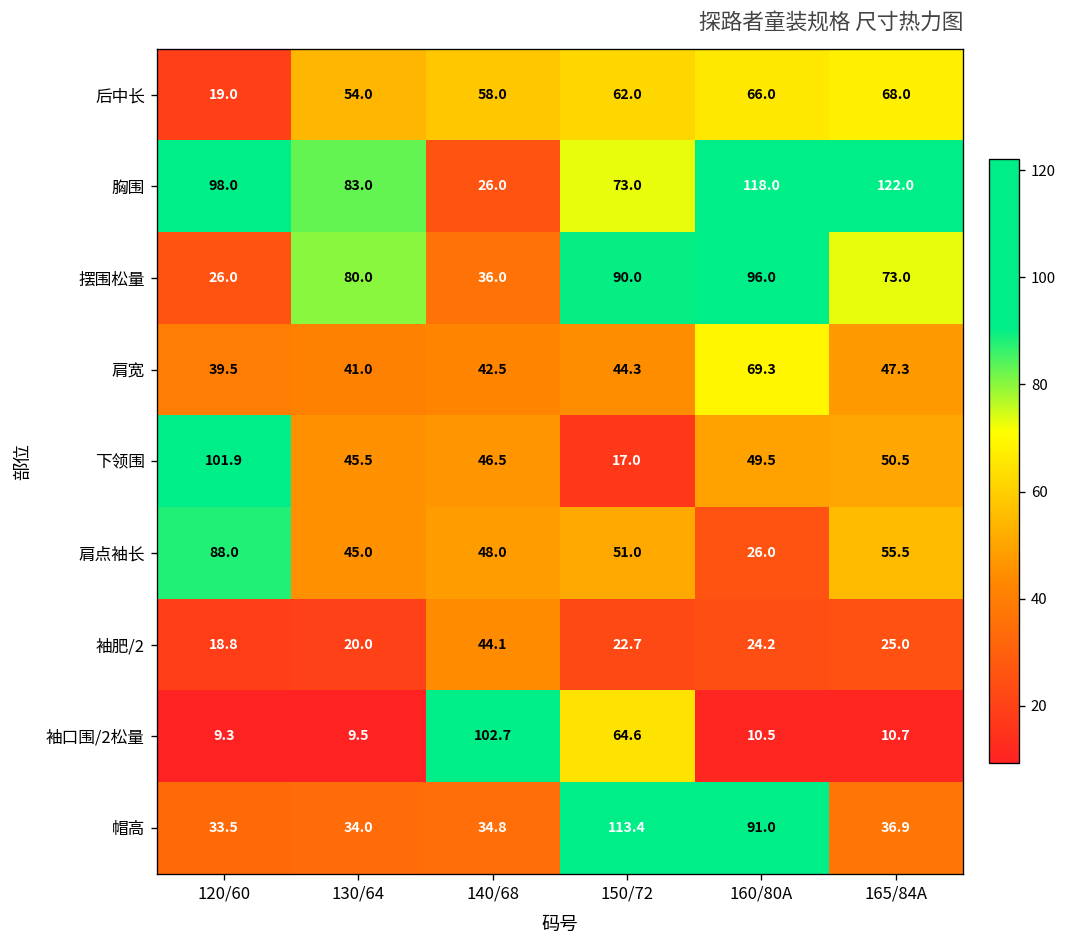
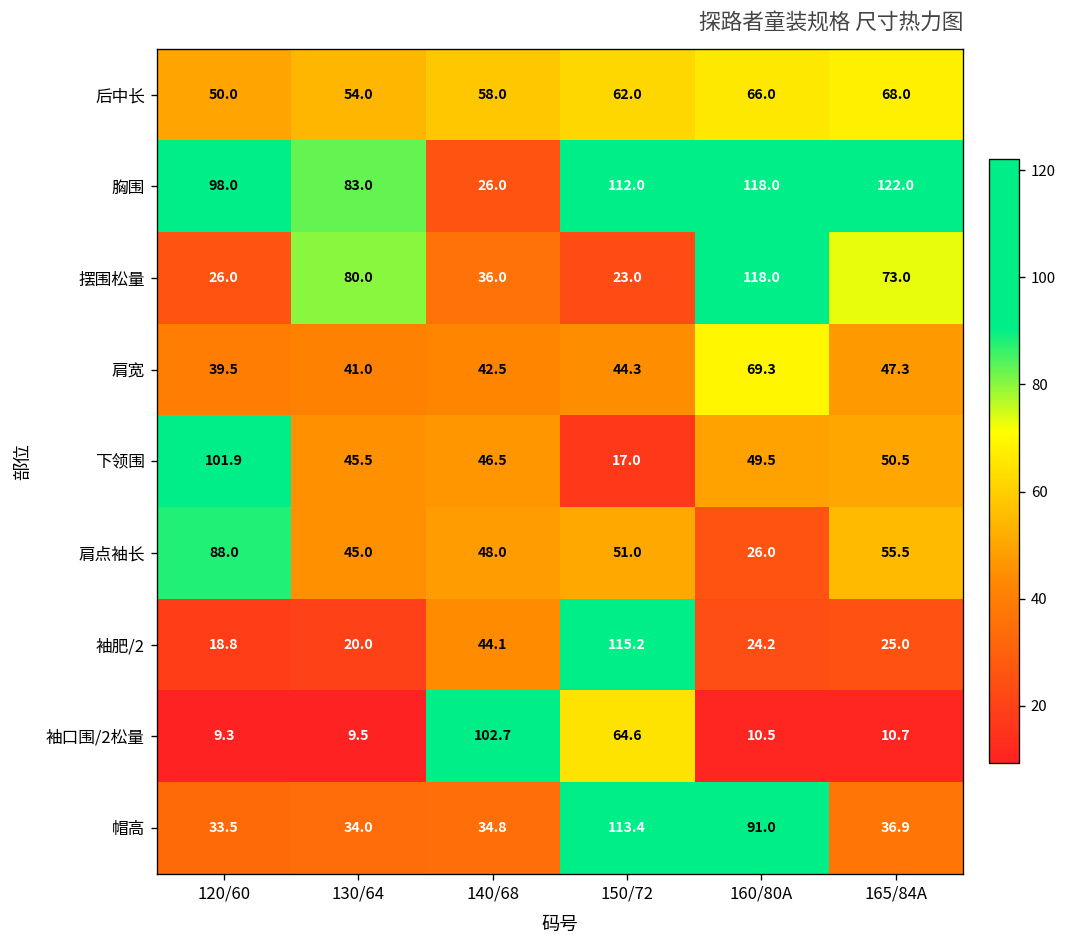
后中长, 120/60: 19.0 -> 50.0
胸围, 150/72: 73.0 -> 112.0
摆围松量, 150/72: 90.0 -> 23.0
摆围松量, 160/80A: 96.0 -> 118.0
袖肥/2, 150/72: 22.7 -> 115.2
